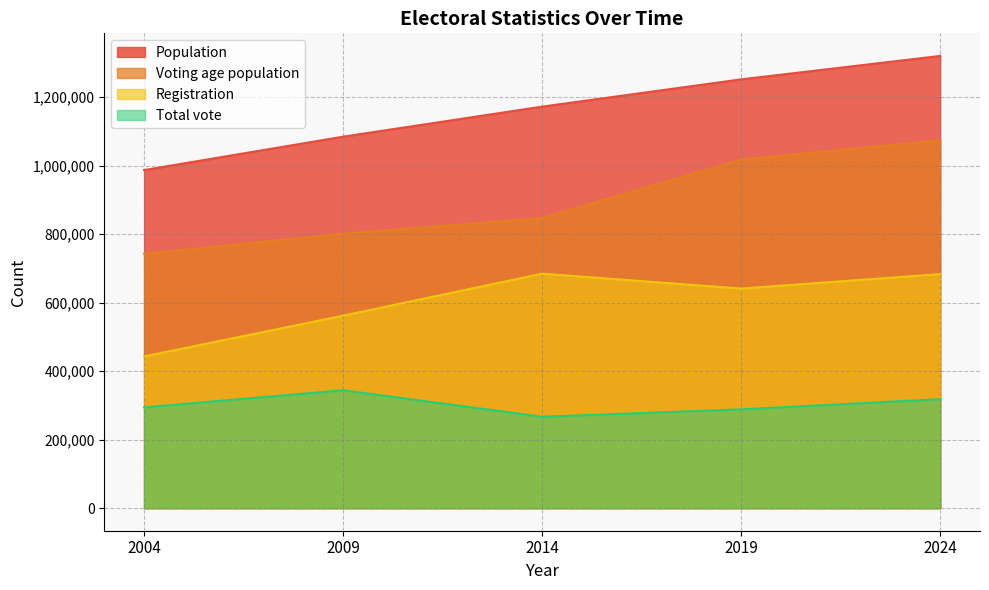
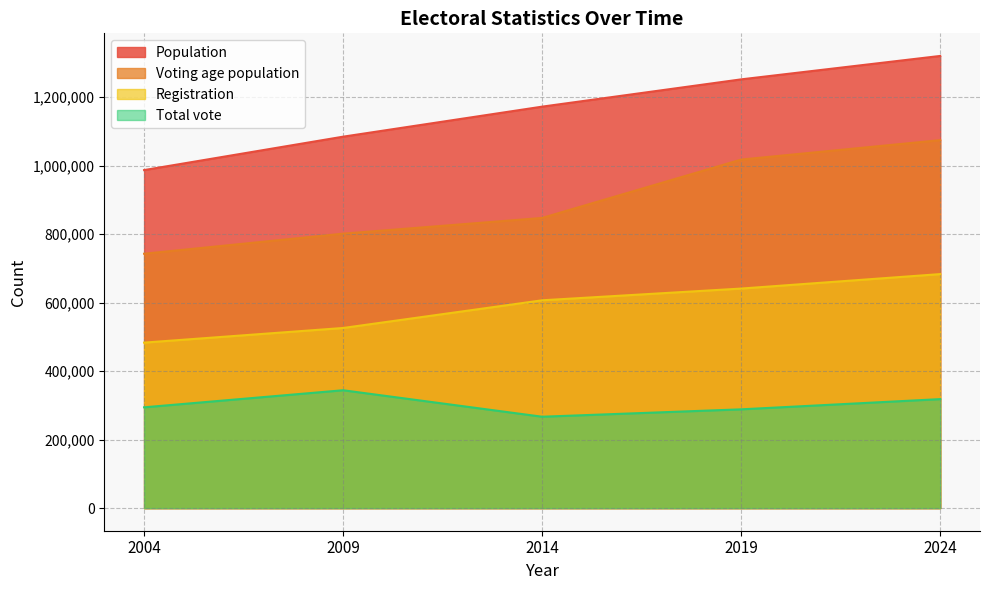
Registration, 2004: 440,000 -> 480,000
Registration, 2009: 560,000 -> 530,000
Registration, 2014: 680,000 -> 610,000
